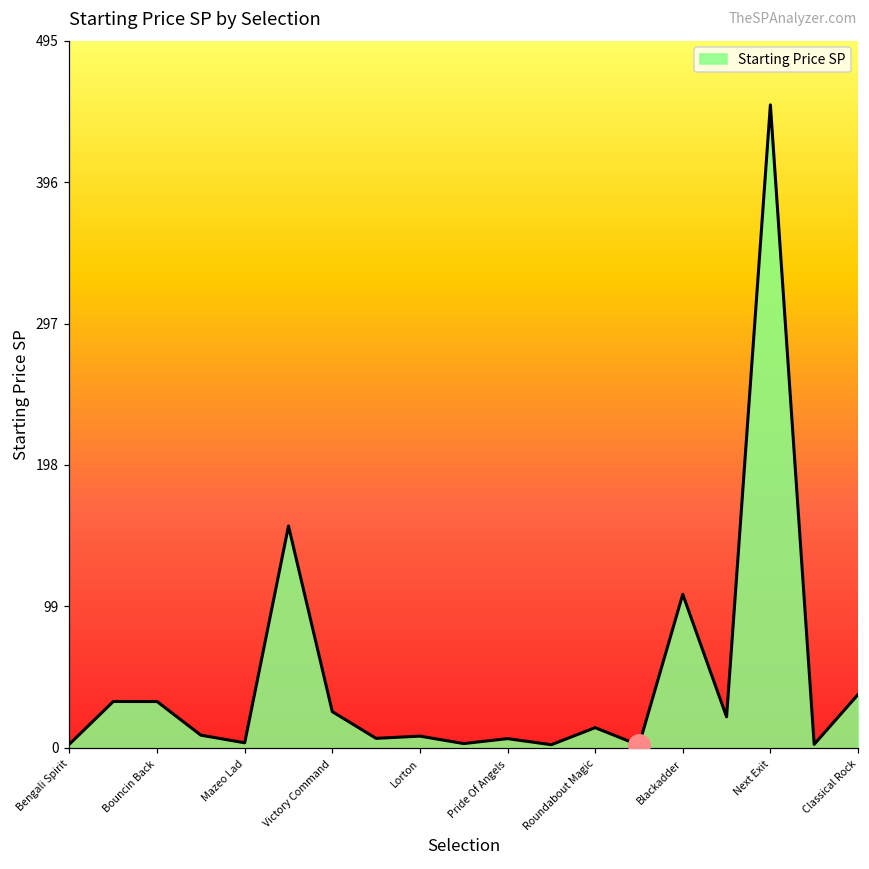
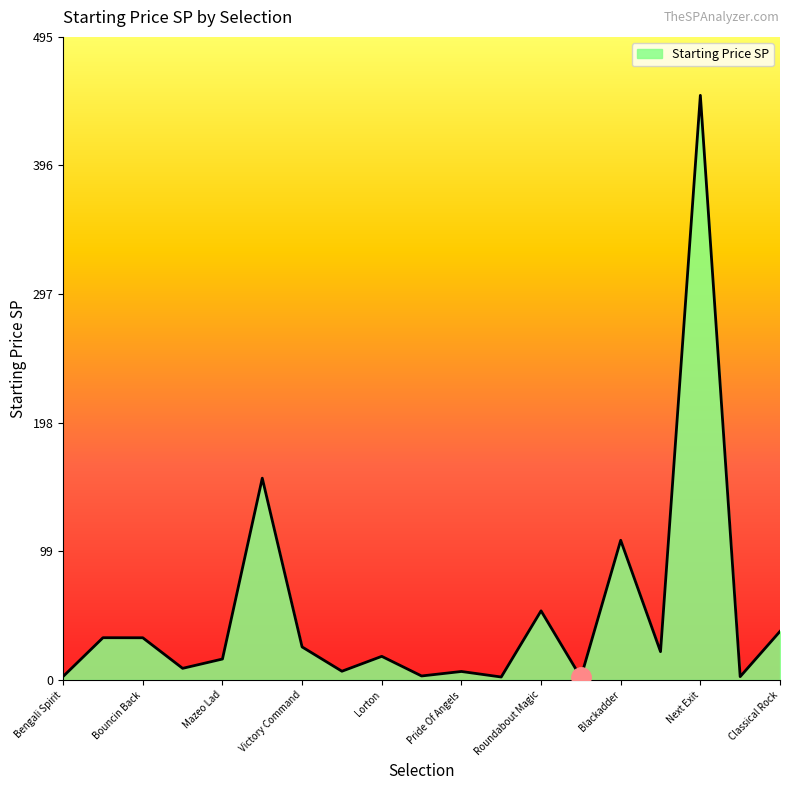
Starting Price SP, Mazeo Lad: 4 -> 16
Starting Price SP, Lorton: 8 -> 18
Starting Price SP, Roundabout Magic: 14 -> 53
